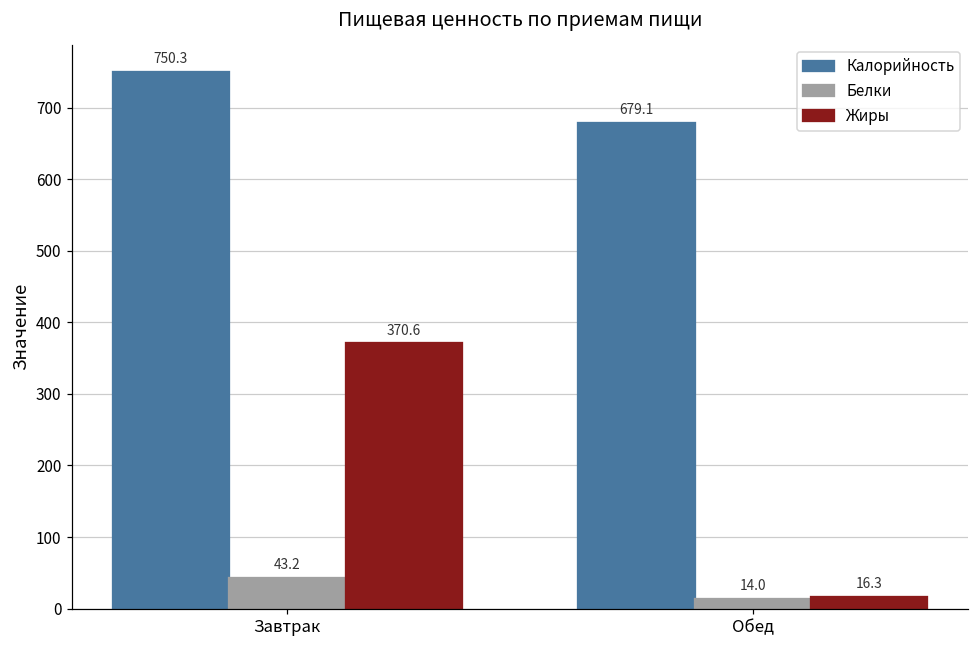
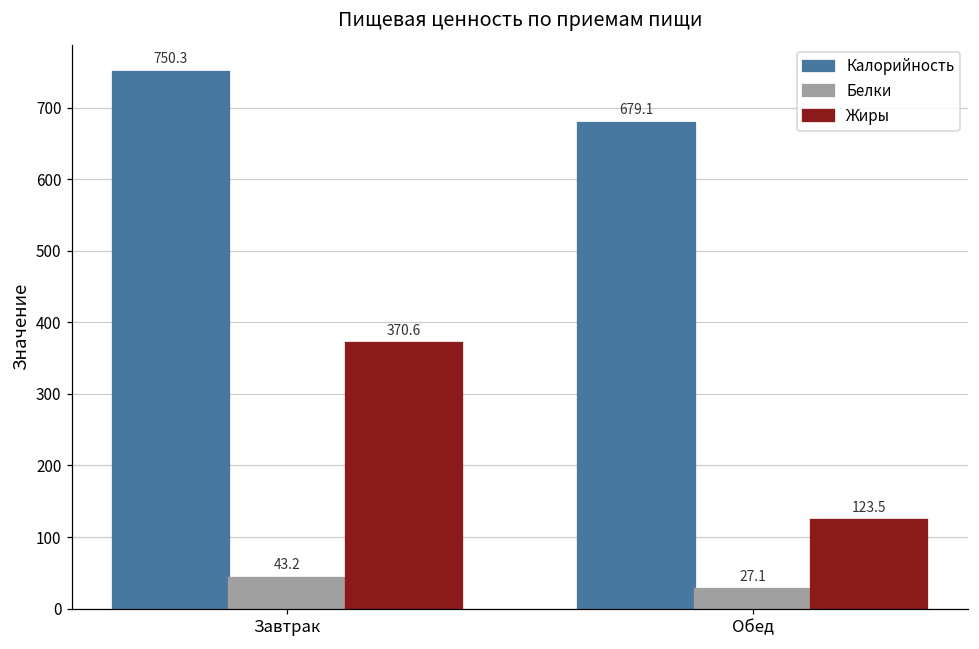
Белки, Обед: 14.0 -> 27.1
Жиры, Обед: 16.3 -> 123.5
